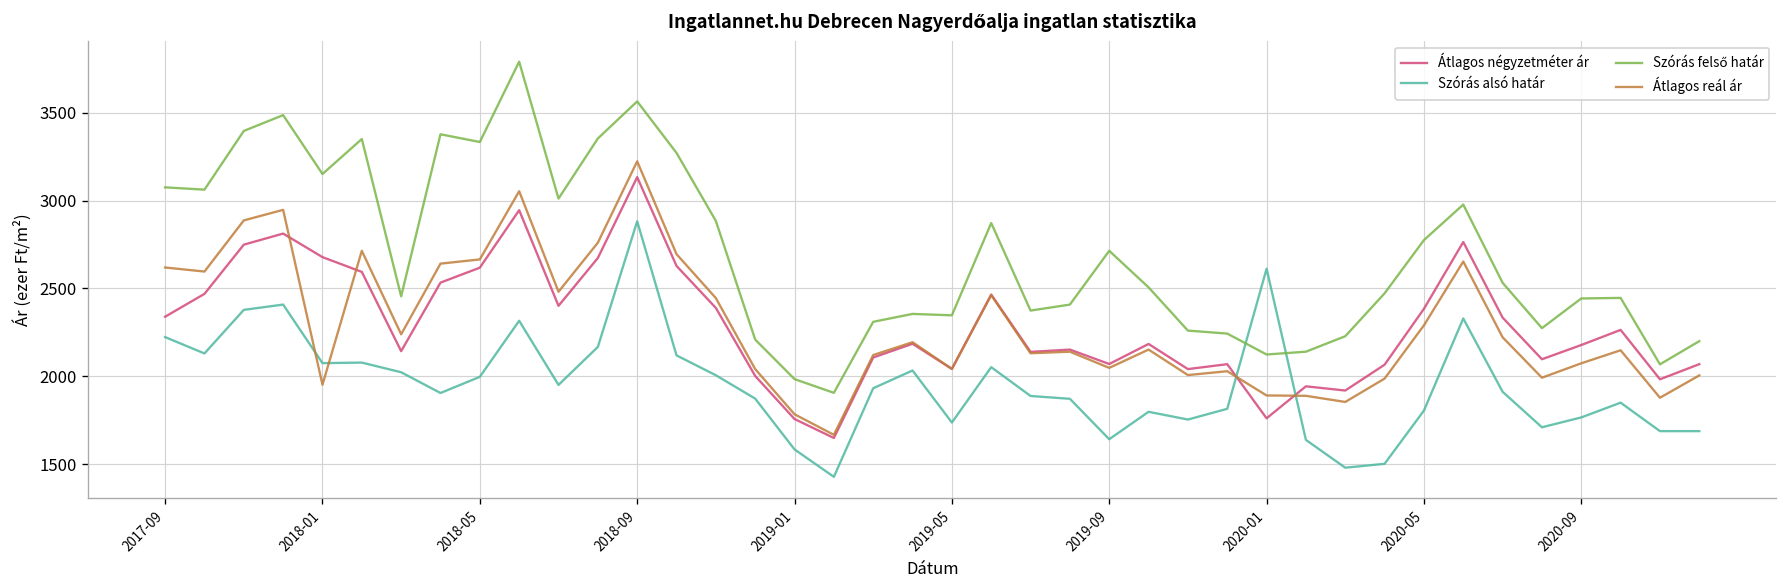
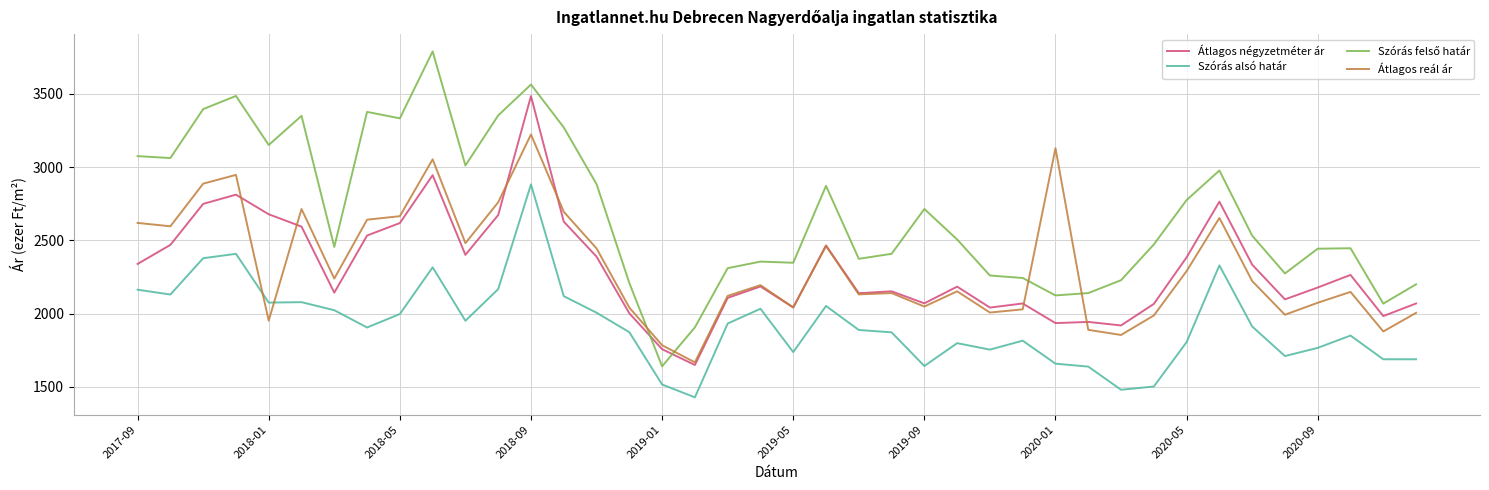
Szórás alsó határ, 2017-09: 2220 -> 2160
Átlagos négyzetméter ár, 2018-09: 3130 -> 3490
Szórás alsó határ, 2019-01: 1580 -> 1520
Szórás felső határ, 2019-01: 1980 -> 1640
Átlagos négyzetméter ár, 2020-01: 1760 -> 1940
Szórás alsó határ, 2020-01: 2610 -> 1660
Átlagos reál ár, 2020-01: 1890 -> 3130
